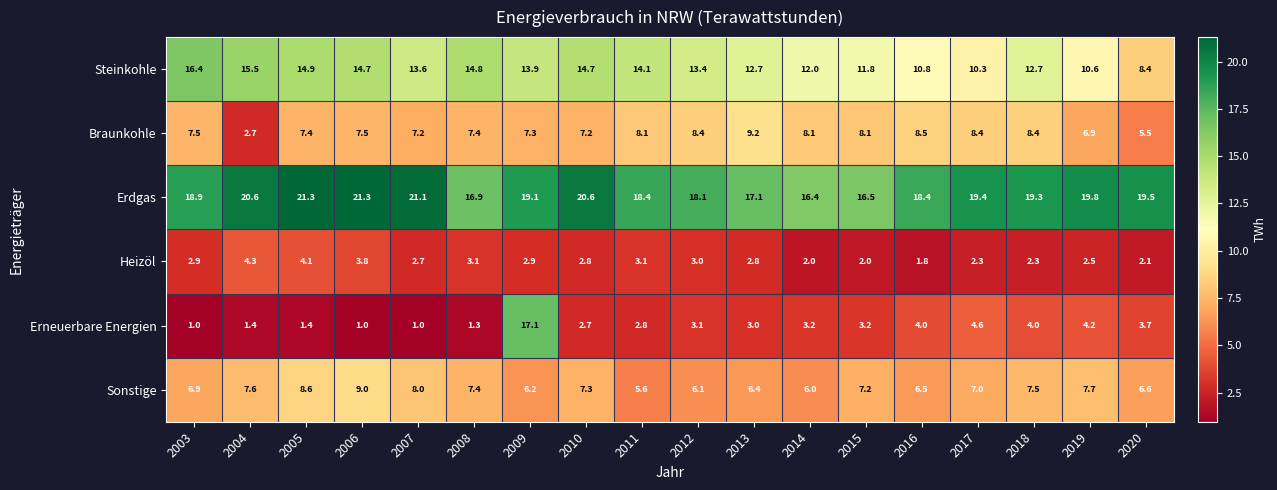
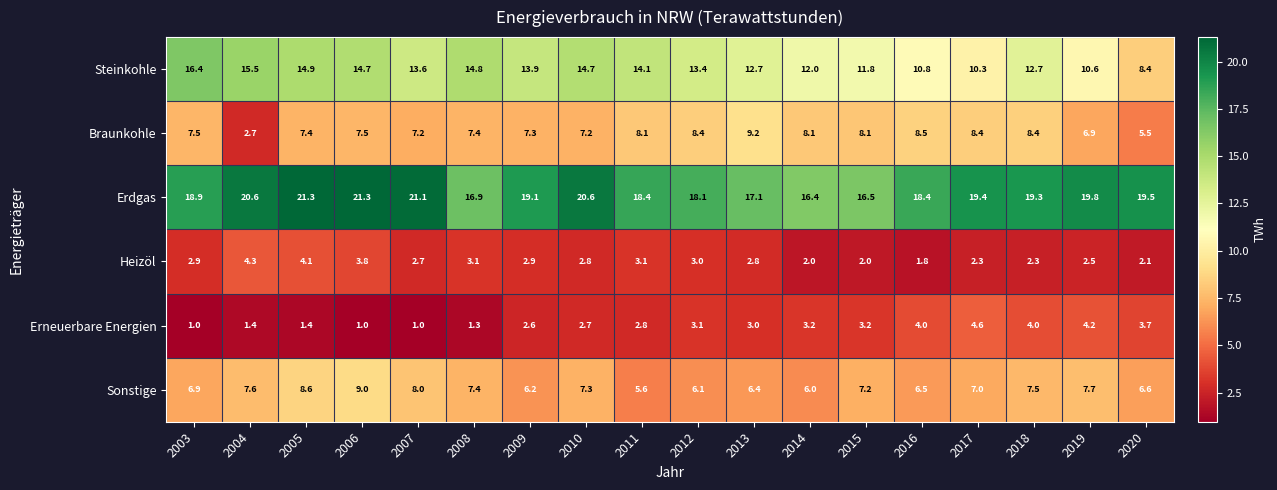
Erneuerbare Energien, 2009: 17.1 -> 2.6
